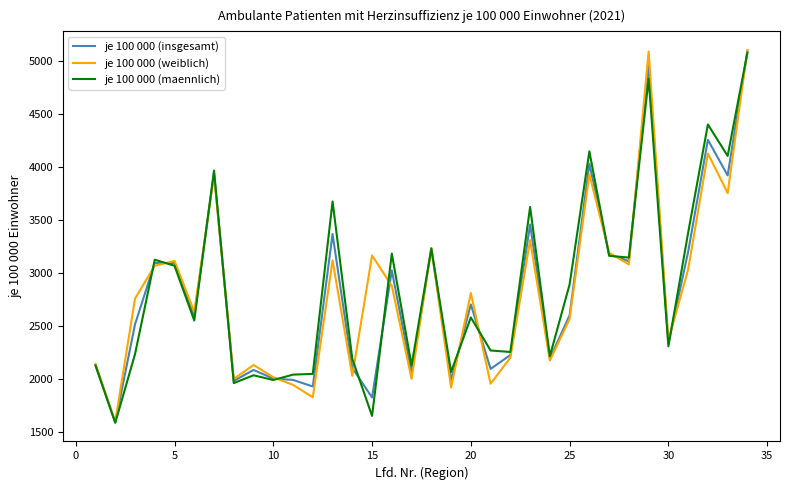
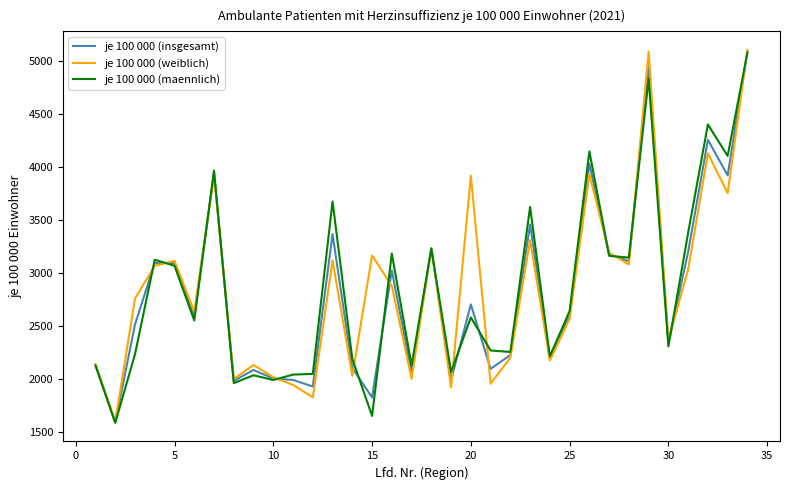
je 100 000 (weiblich), 20: 2810 -> 3920
je 100 000 (maennlich), 25: 2890 -> 2640
